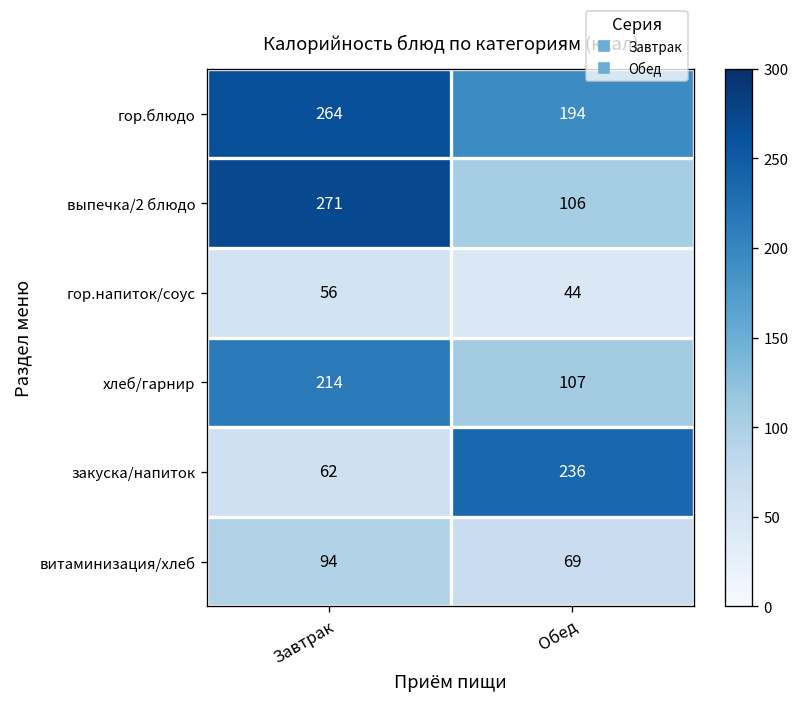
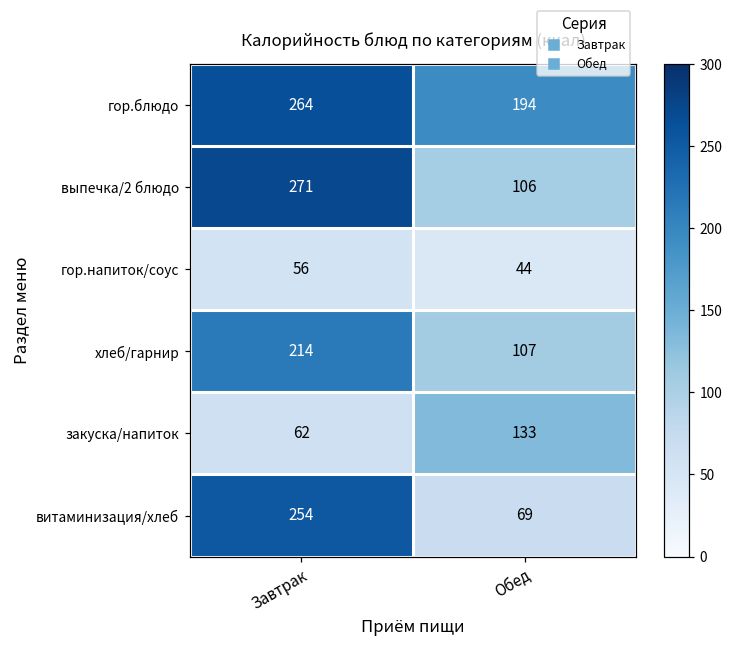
закуска/напиток, Обед: 236 -> 133
витаминизация/хлеб, Завтрак: 94 -> 254
